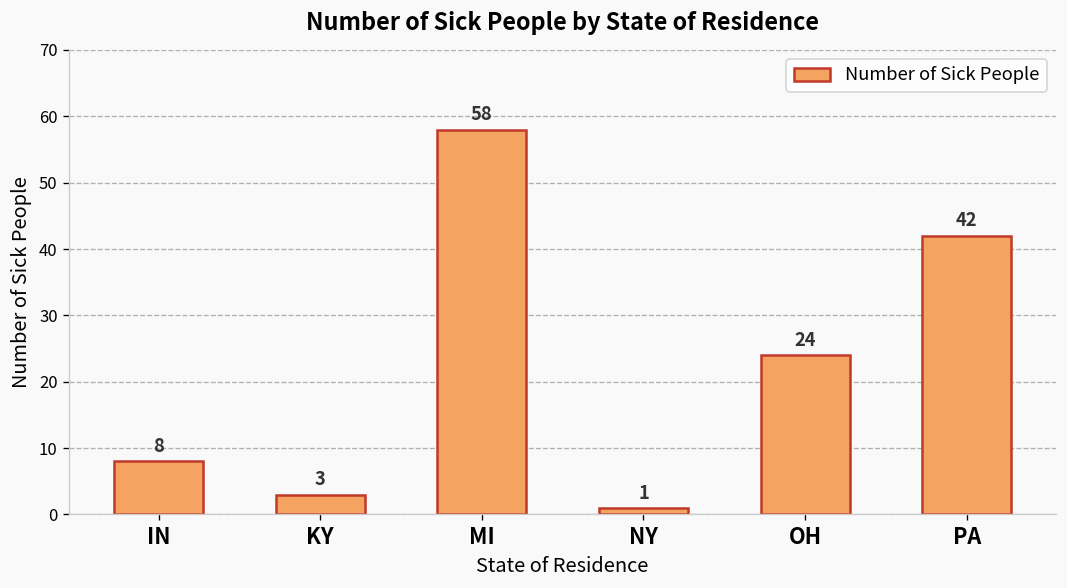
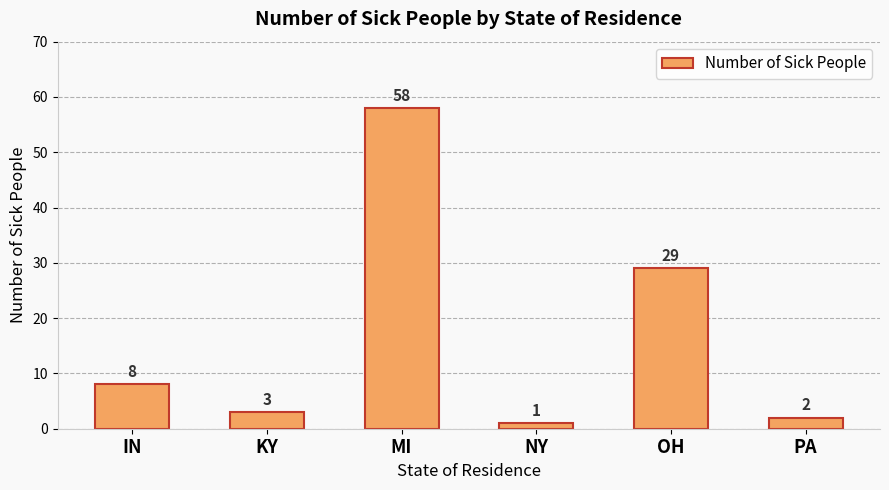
OH: 24 -> 29
PA: 42 -> 2
